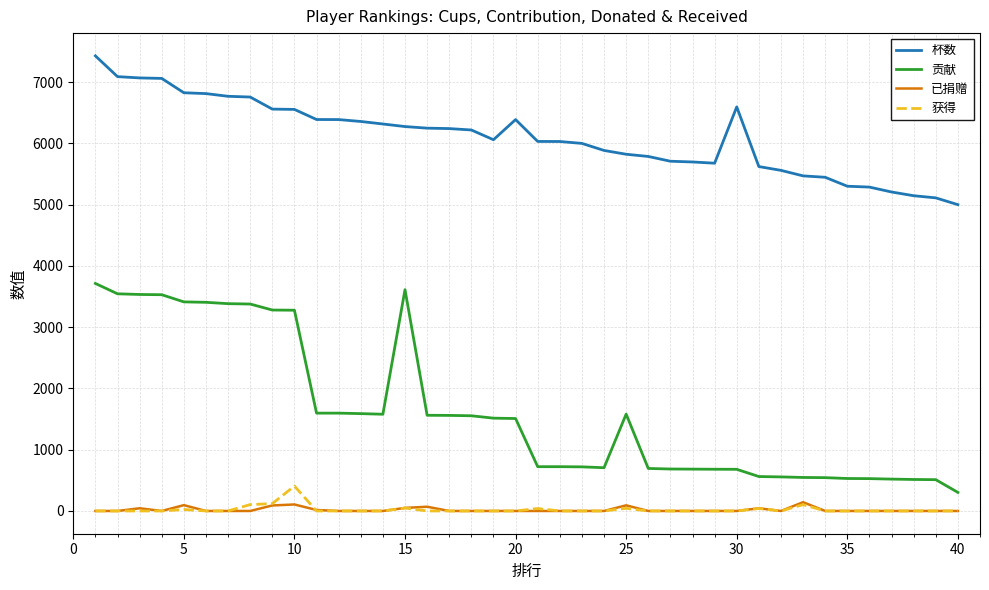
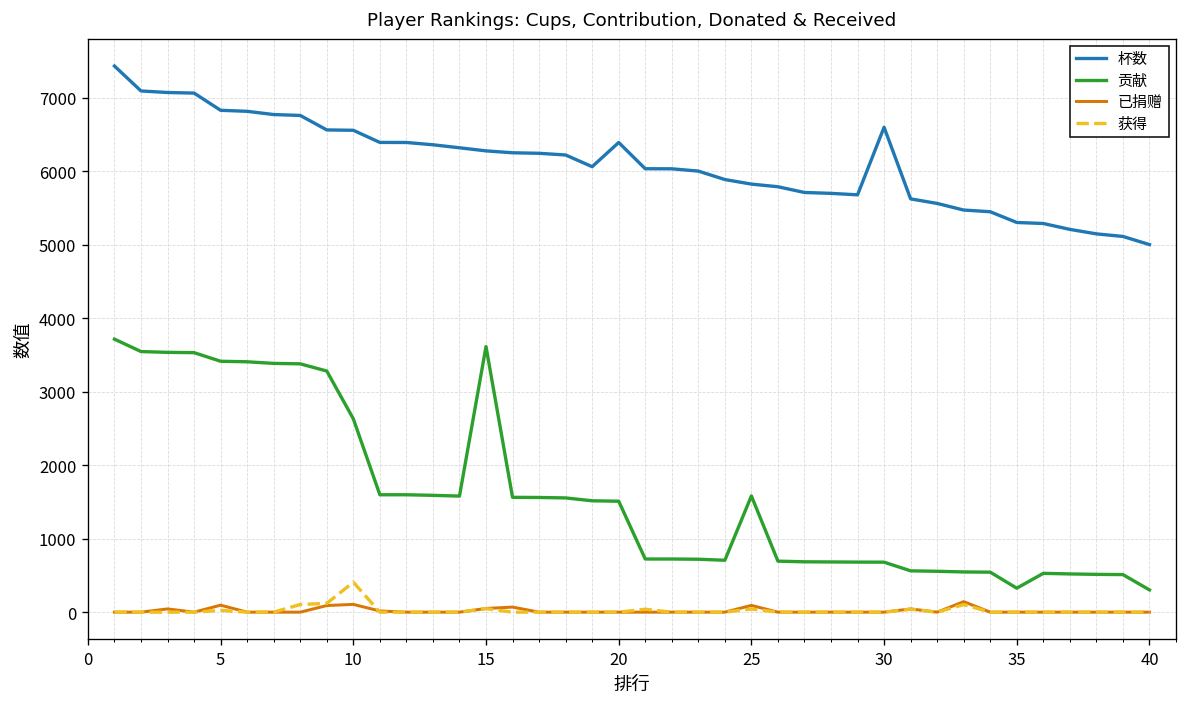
贡献, 10: 3300 -> 2600
贡献, 35: 500 -> 300
